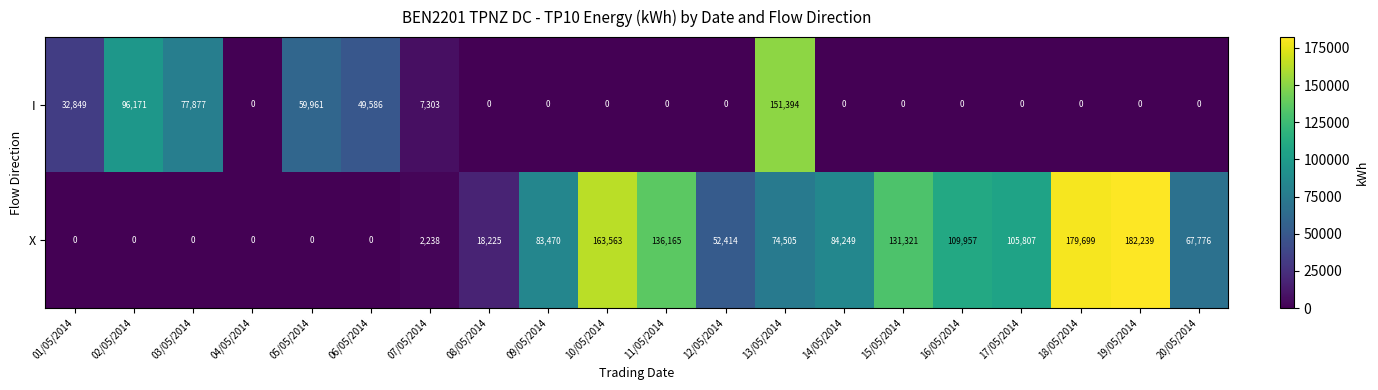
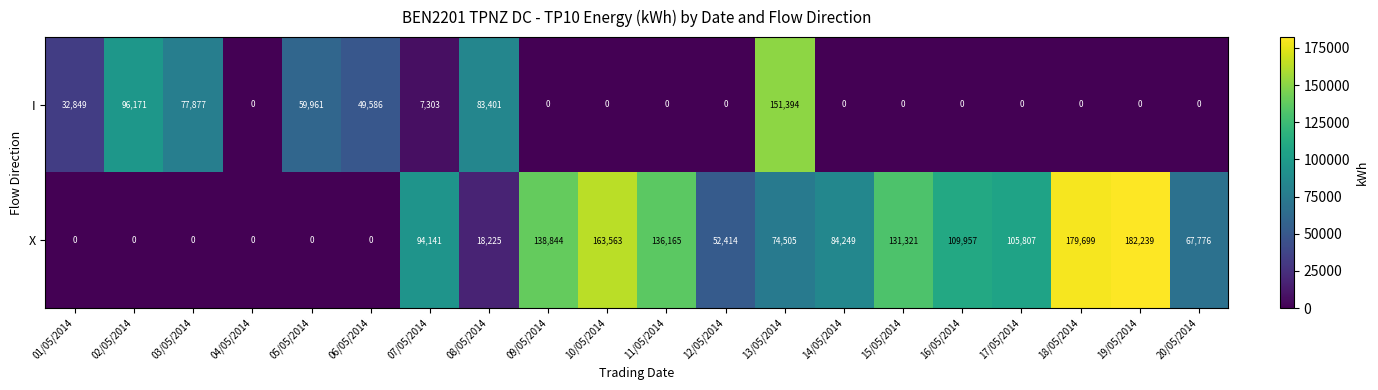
I, 08/05/2014: 0 -> 83,401
X, 07/05/2014: 2,238 -> 94,141
X, 09/05/2014: 83,470 -> 138,844
